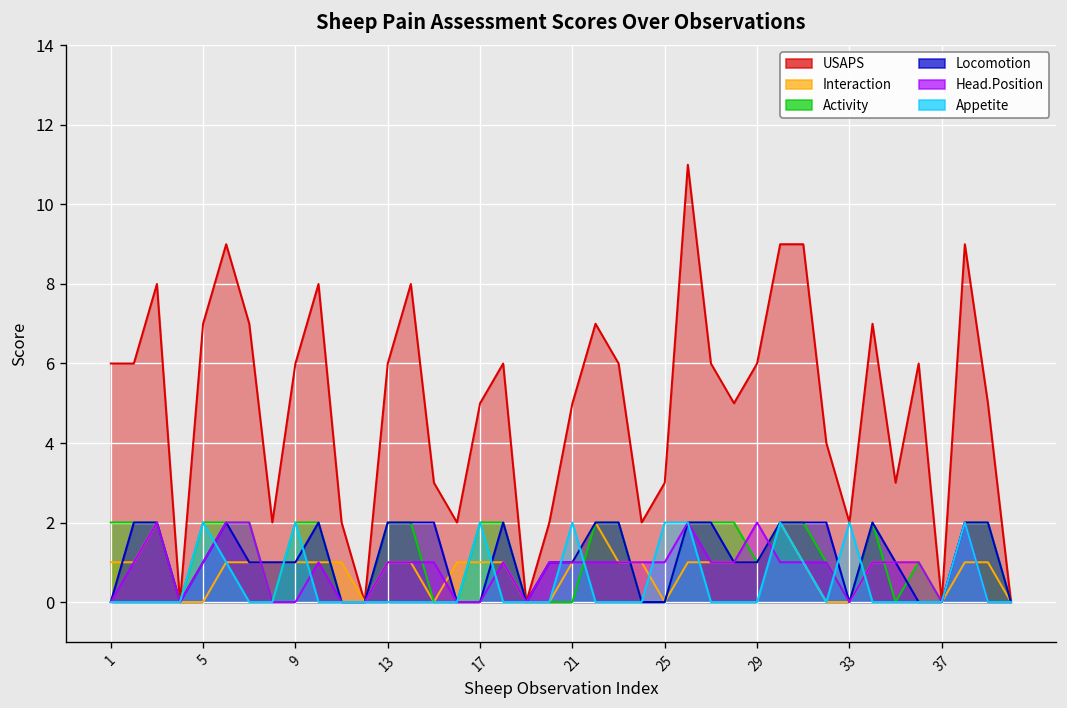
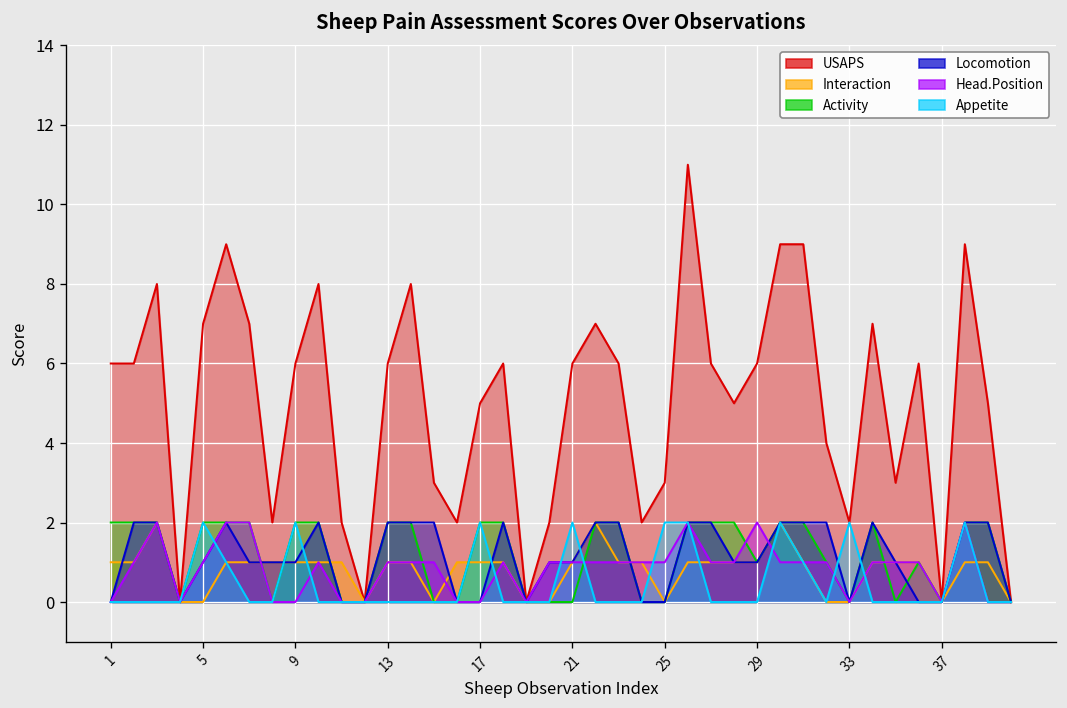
USAPS, 21: 5 -> 6
